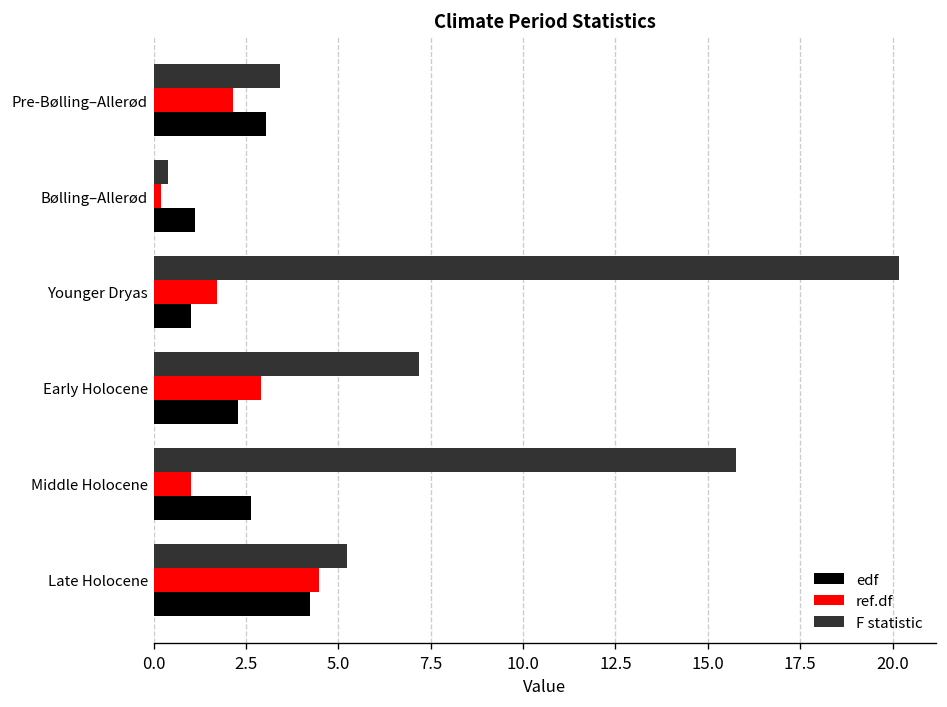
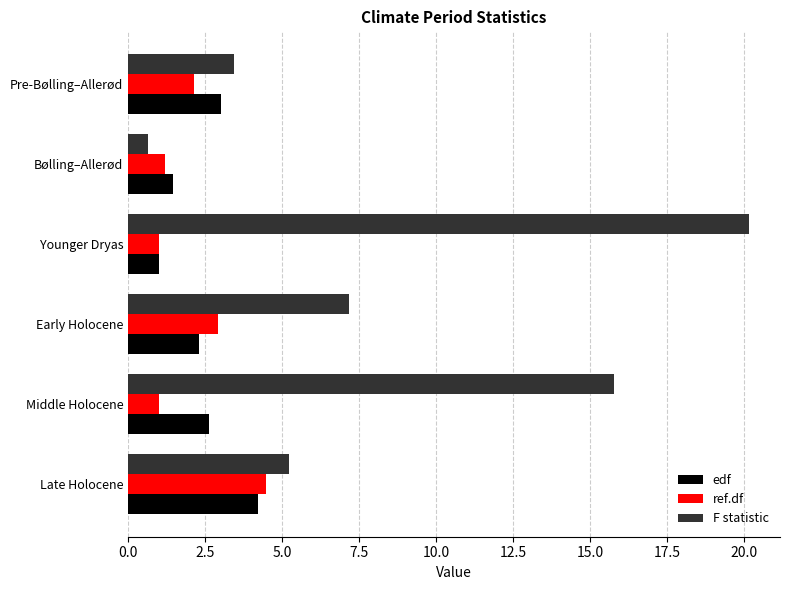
F statistic, Bølling–Allerød: 0.4 -> 0.7
ref.df, Bølling–Allerød: 0.2 -> 1.2
edf, Bølling–Allerød: 1.1 -> 1.5
ref.df, Younger Dryas: 1.7 -> 1.0
